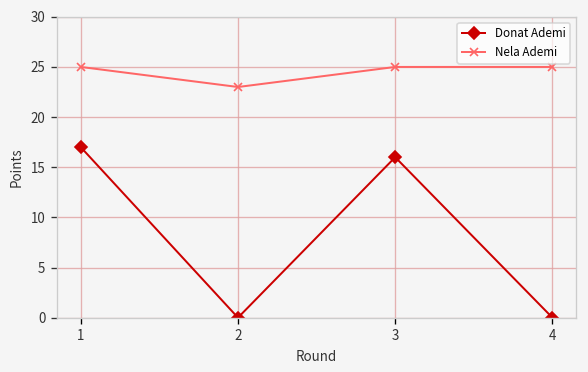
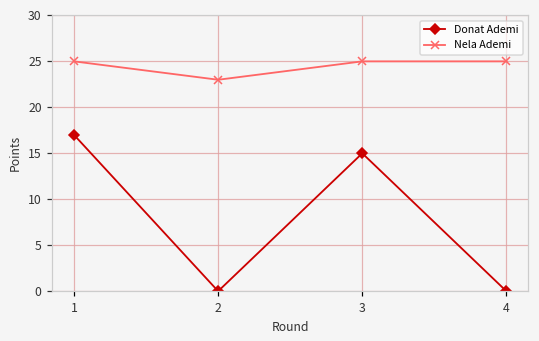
Donat Ademi, 3: 16 -> 15
